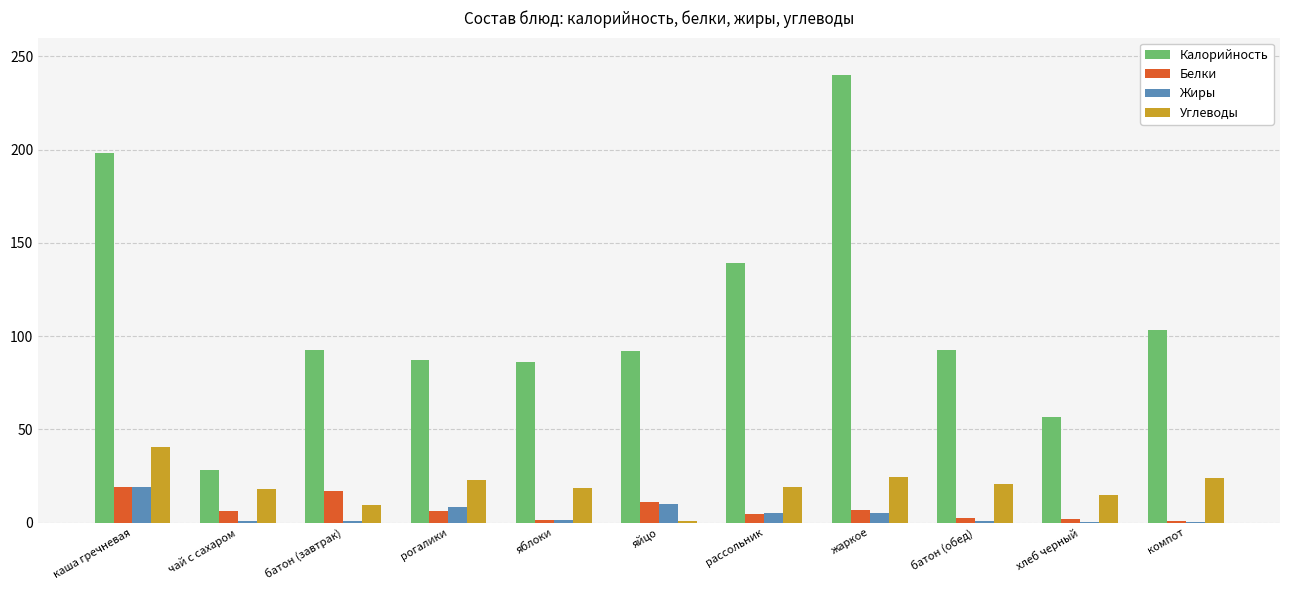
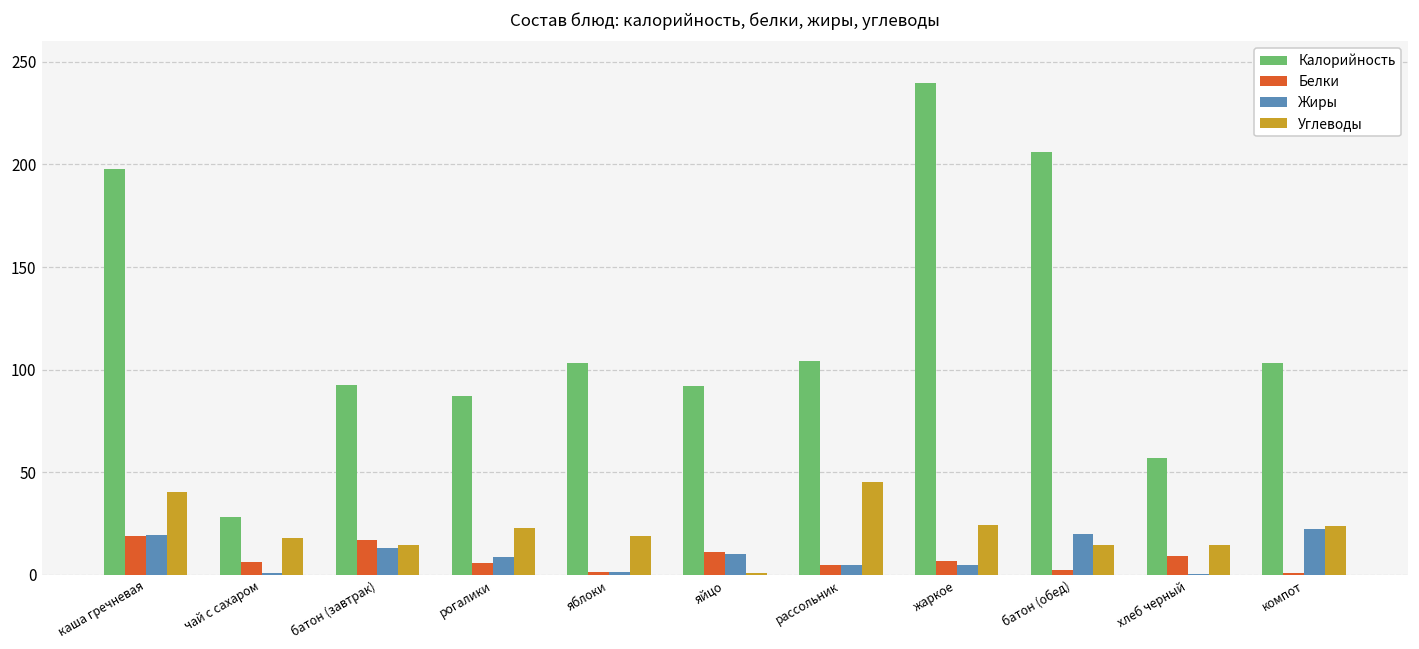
Жиры, батон (завтрак): 1 -> 13
Углеводы, батон (завтрак): 9 -> 14
Калорийность, яблоки: 86 -> 103
Калорийность, рассольник: 139 -> 104
Углеводы, рассольник: 19 -> 45
Калорийность, батон (обед): 93 -> 206
Жиры, батон (обед): 1 -> 20
Углеводы, батон (обед): 21 -> 14
Белки, хлеб черный: 2 -> 9
Жиры, компот: 0 -> 22
